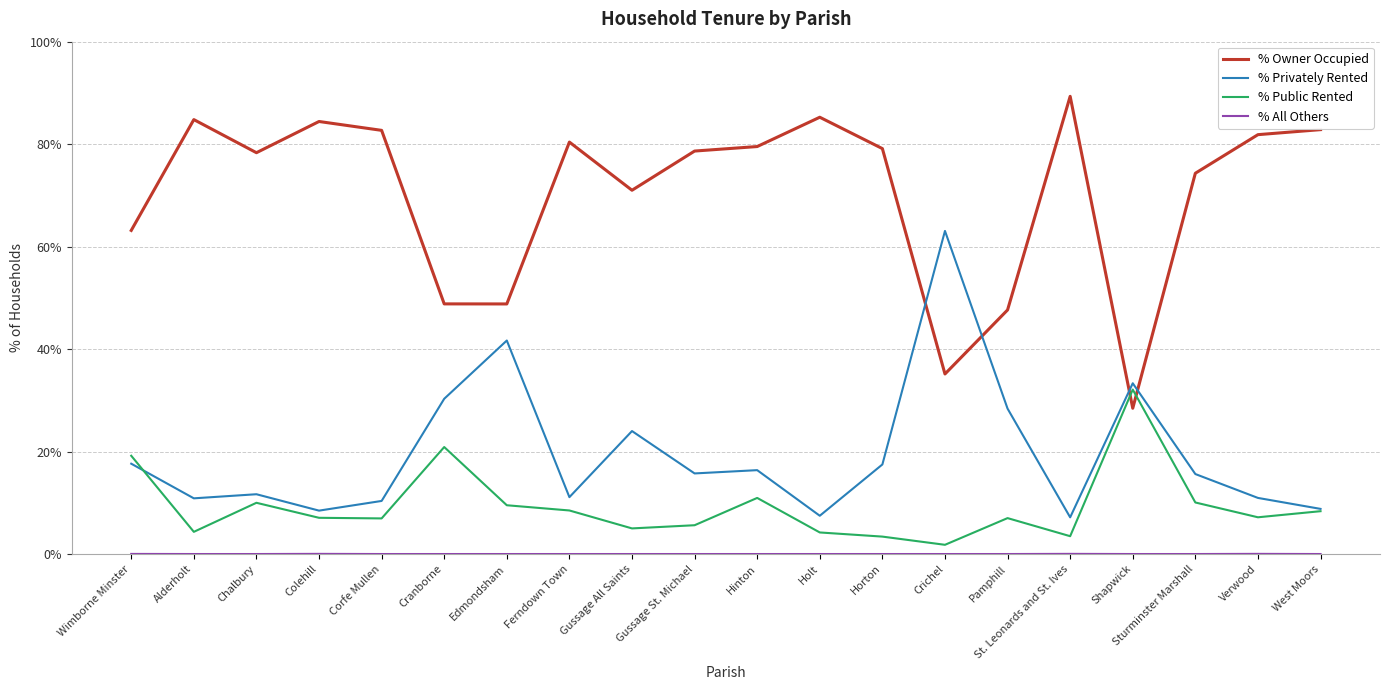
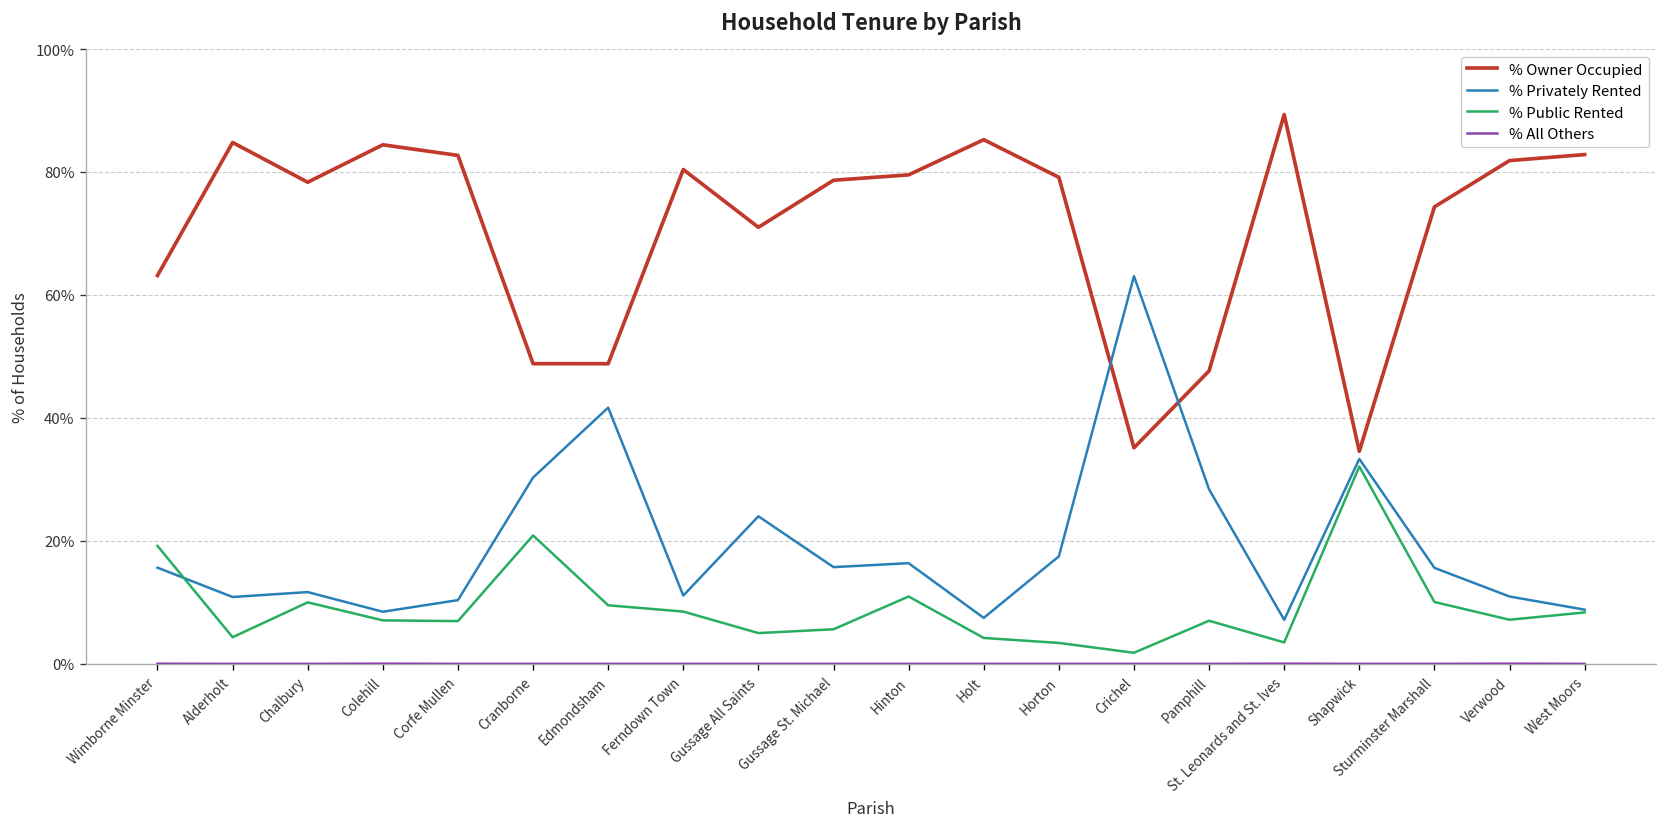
% Privately Rented, Wimborne Minster: 18% -> 16%
% Owner Occupied, Shapwick: 28% -> 35%
